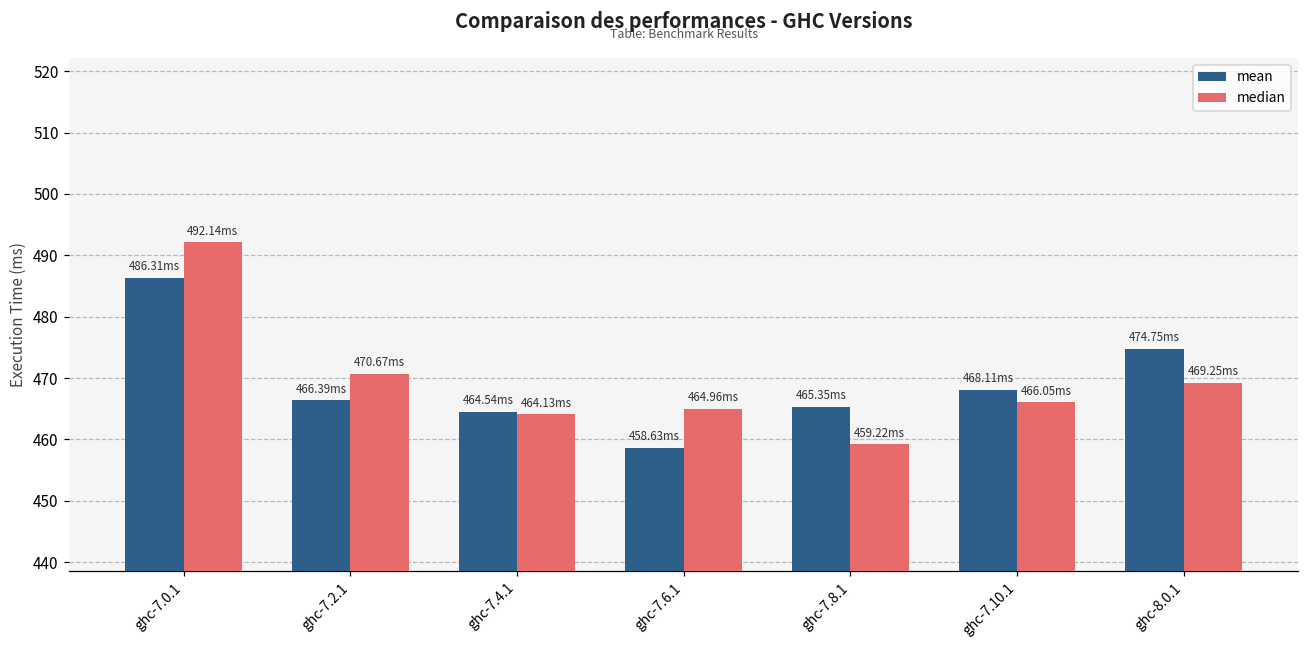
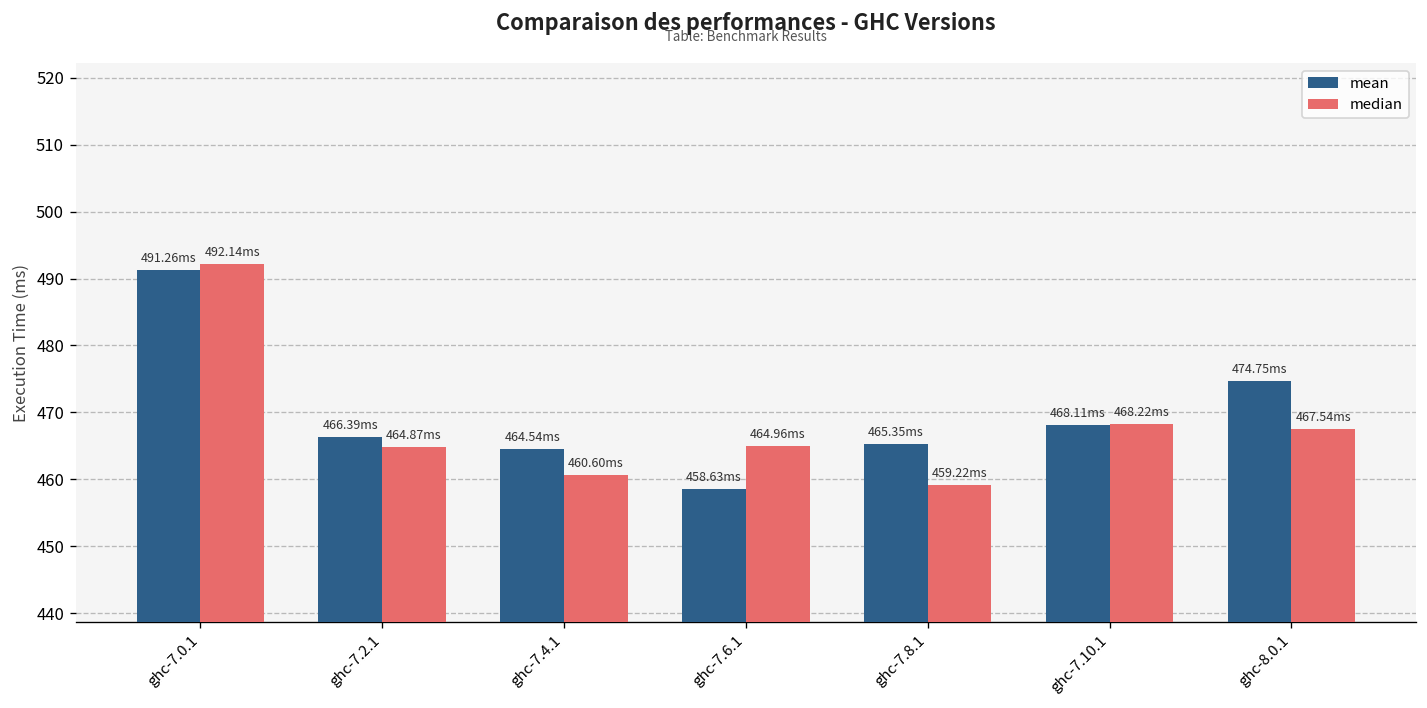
mean, ghc-7.0.1: 486.31 -> 491.26
median, ghc-7.2.1: 470.67 -> 464.87
median, ghc-7.4.1: 464.13 -> 460.60
median, ghc-7.10.1: 466.05 -> 468.22
median, ghc-8.0.1: 469.25 -> 467.54
